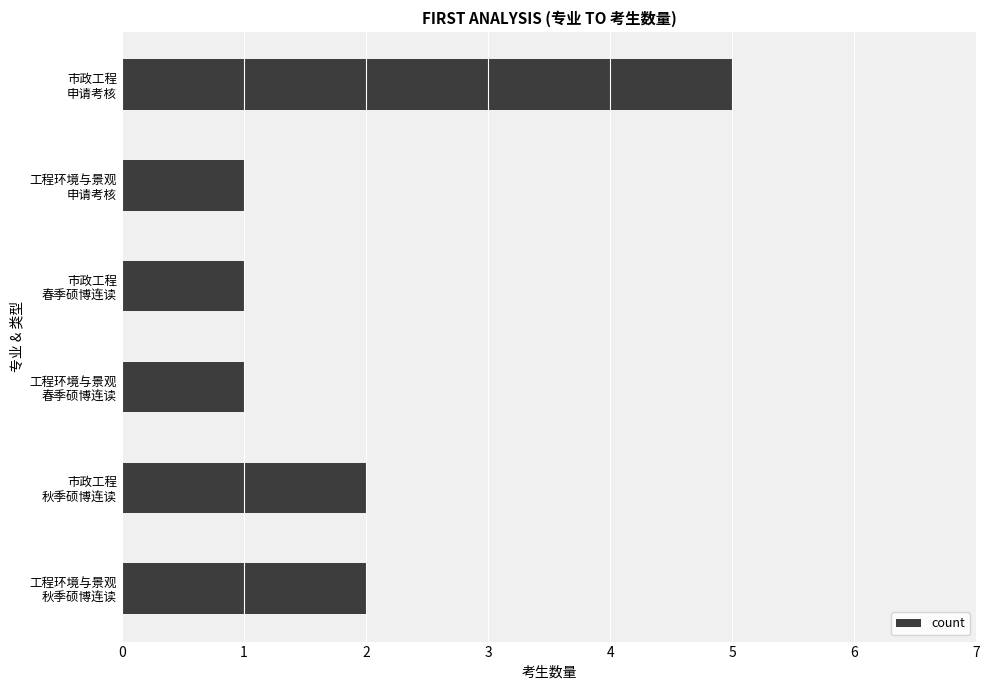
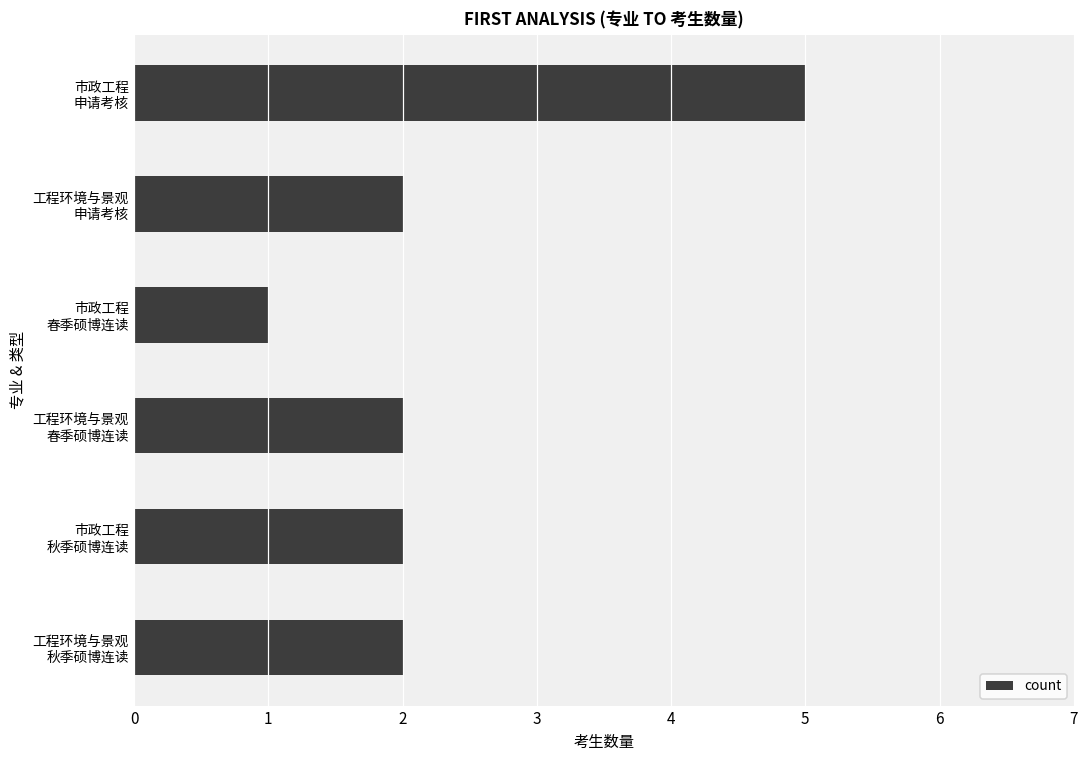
工程环境与景观 申请考核: 1 -> 2
工程环境与景观 春季硕博连读: 1 -> 2
